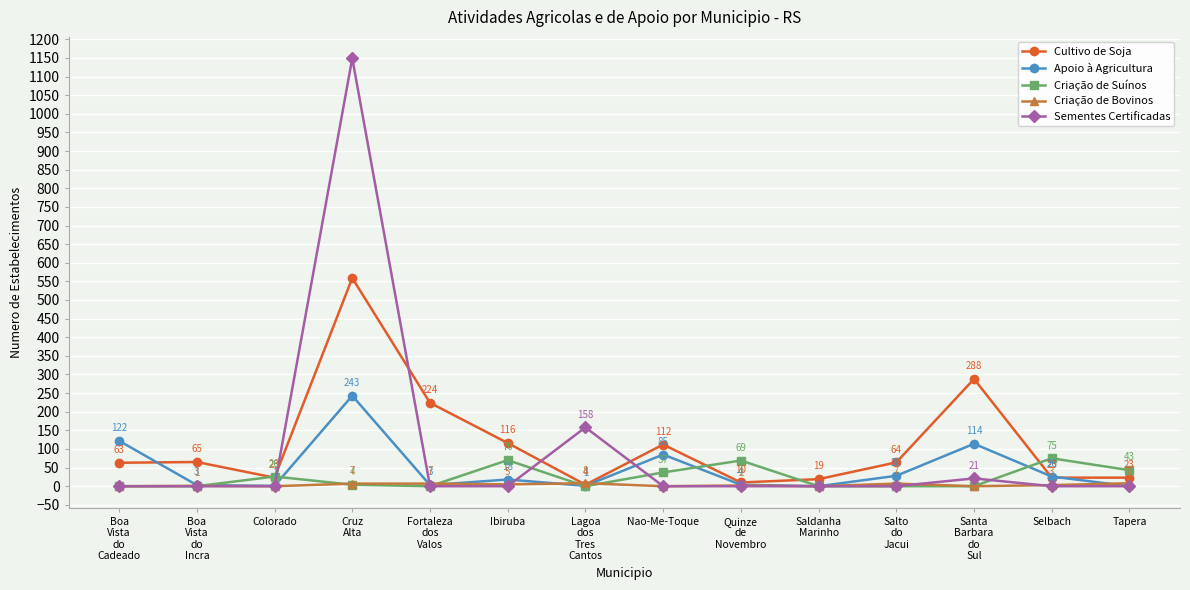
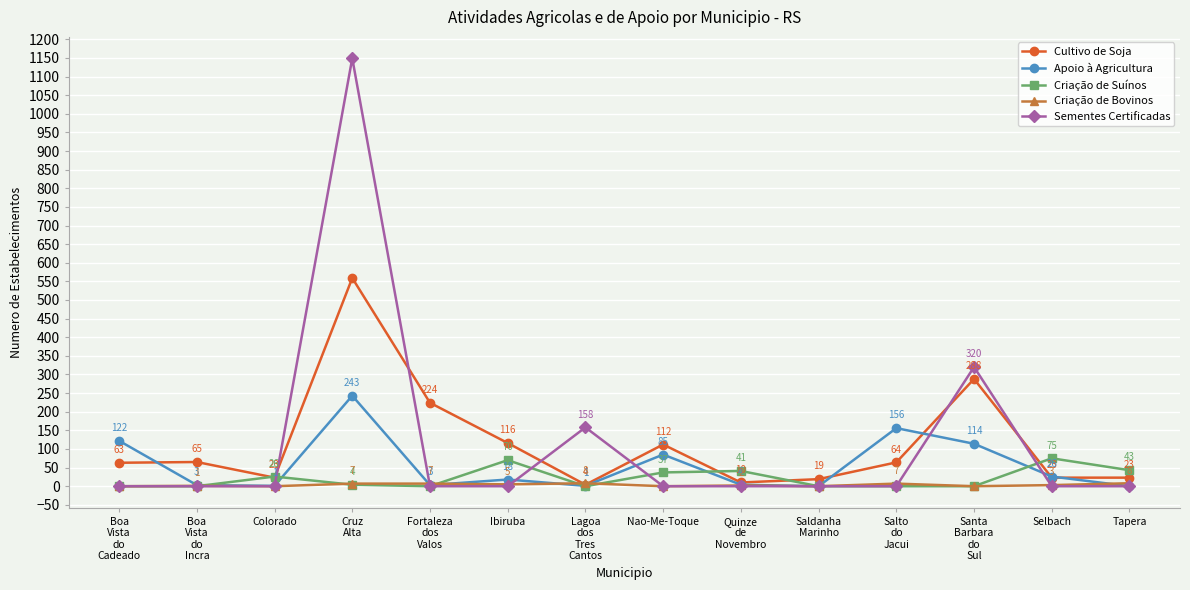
Criação de Suínos, Quinze de Novembro: 69 -> 41
Apoio à Agricultura, Salto do Jacui: 28 -> 156
Sementes Certificadas, Santa Barbara do Sul: 21 -> 320
